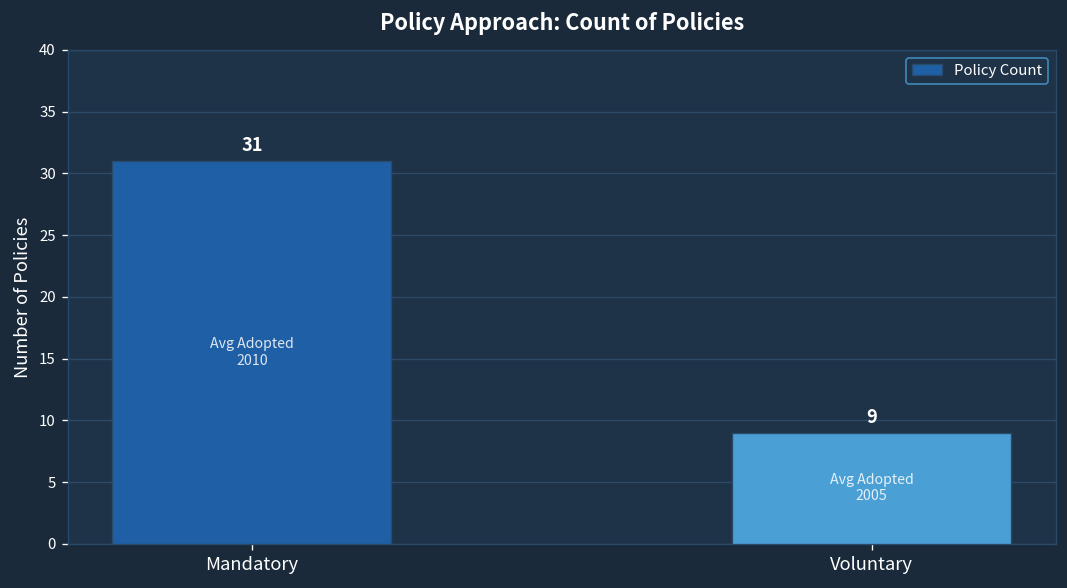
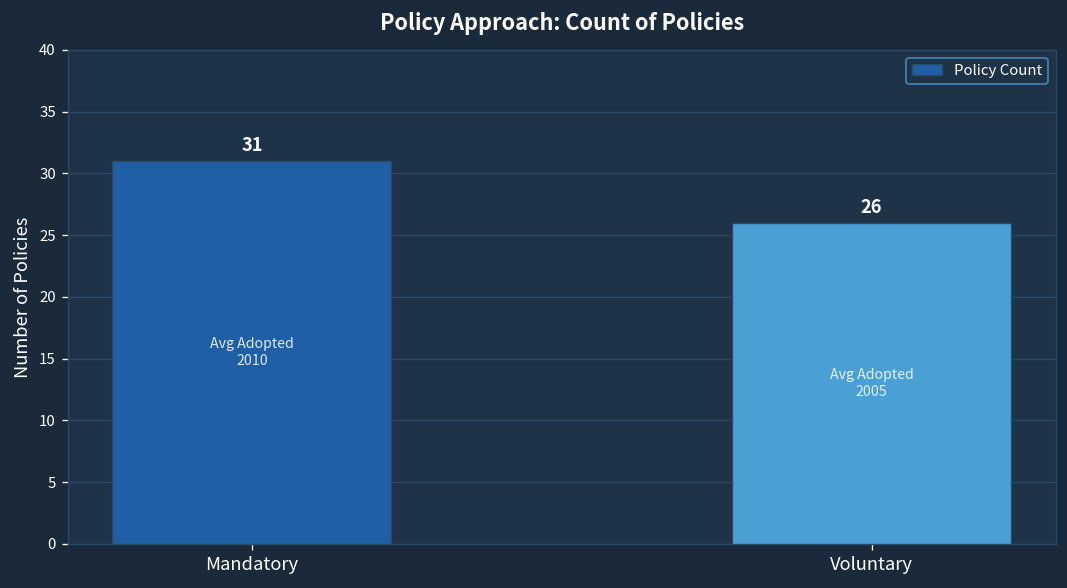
Voluntary: 9 -> 26
